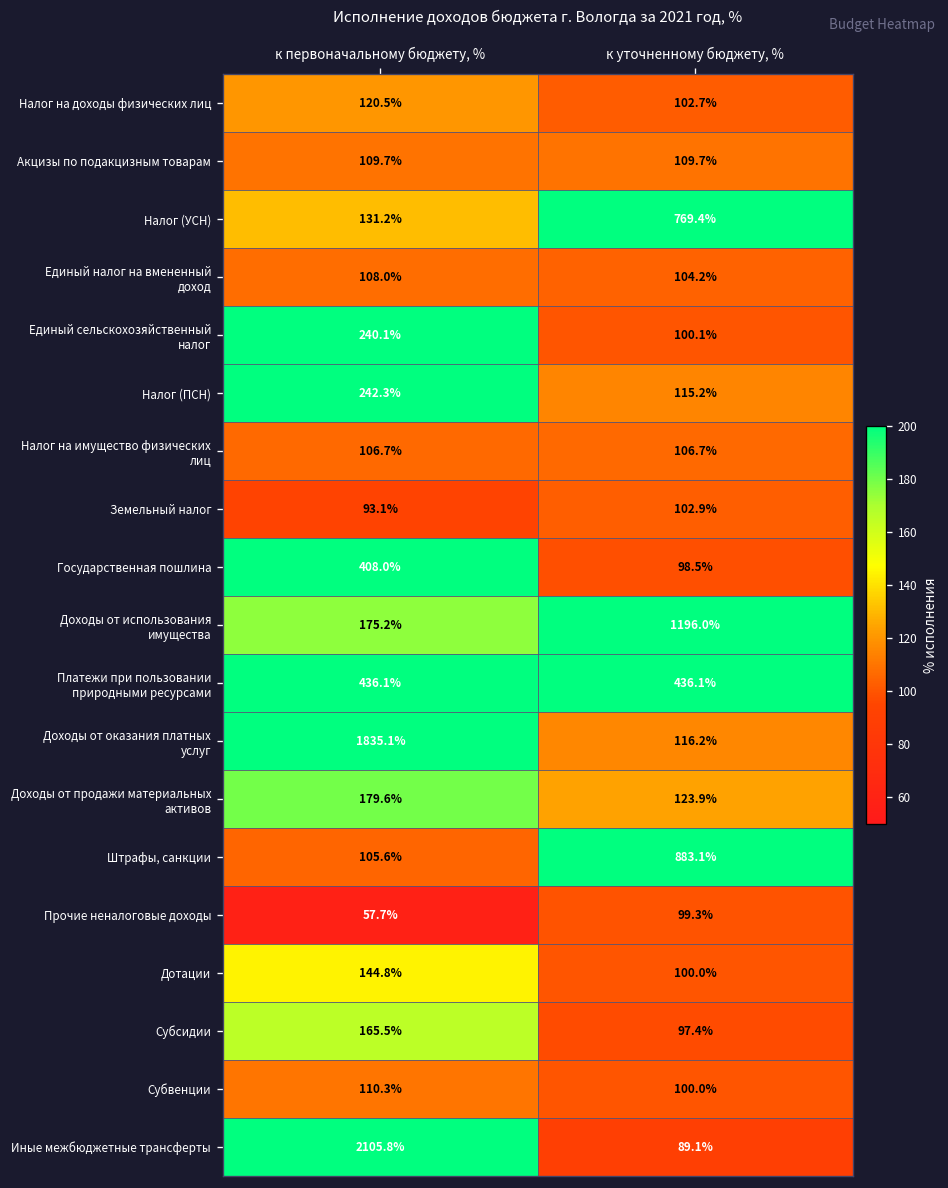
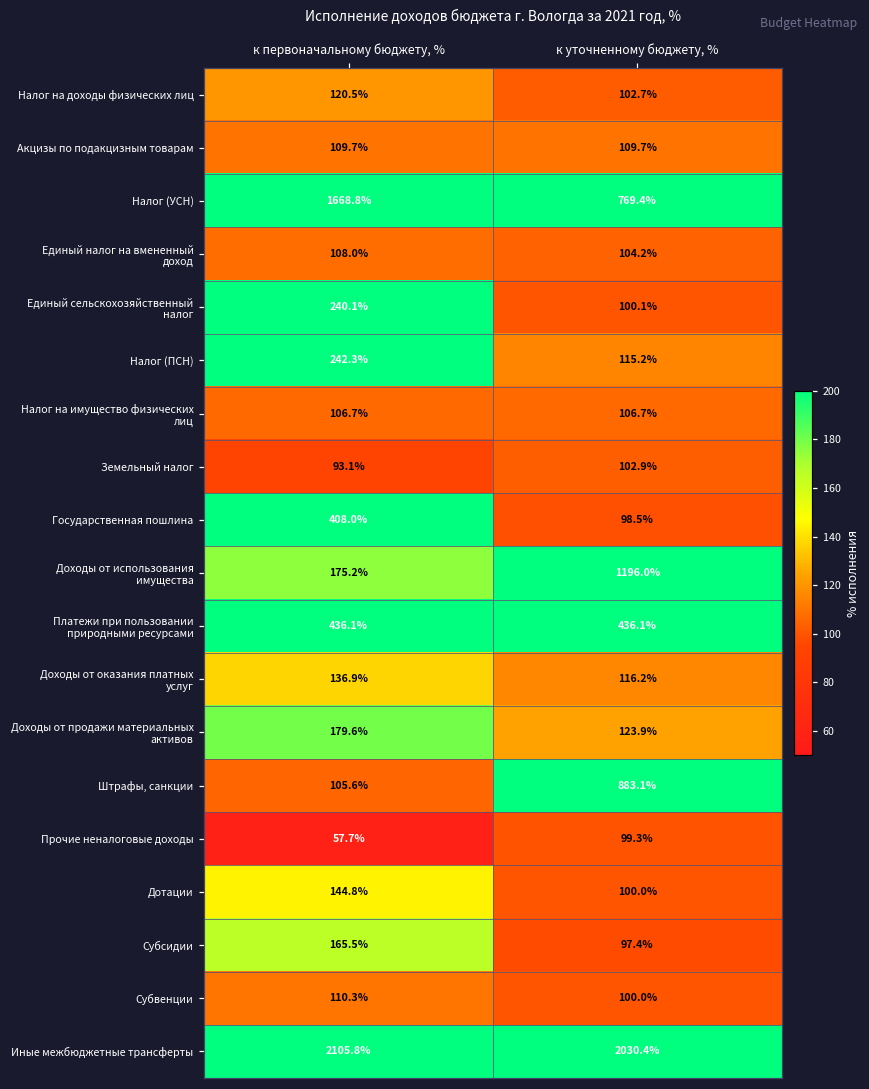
Налог (УСН), к первоначальному бюджету, %: 131.2% -> 1668.8%
Доходы от оказания платных услуг, к первоначальному бюджету, %: 1835.1% -> 136.9%
Иные межбюджетные трансферты, к уточненному бюджету, %: 89.1% -> 2030.4%
